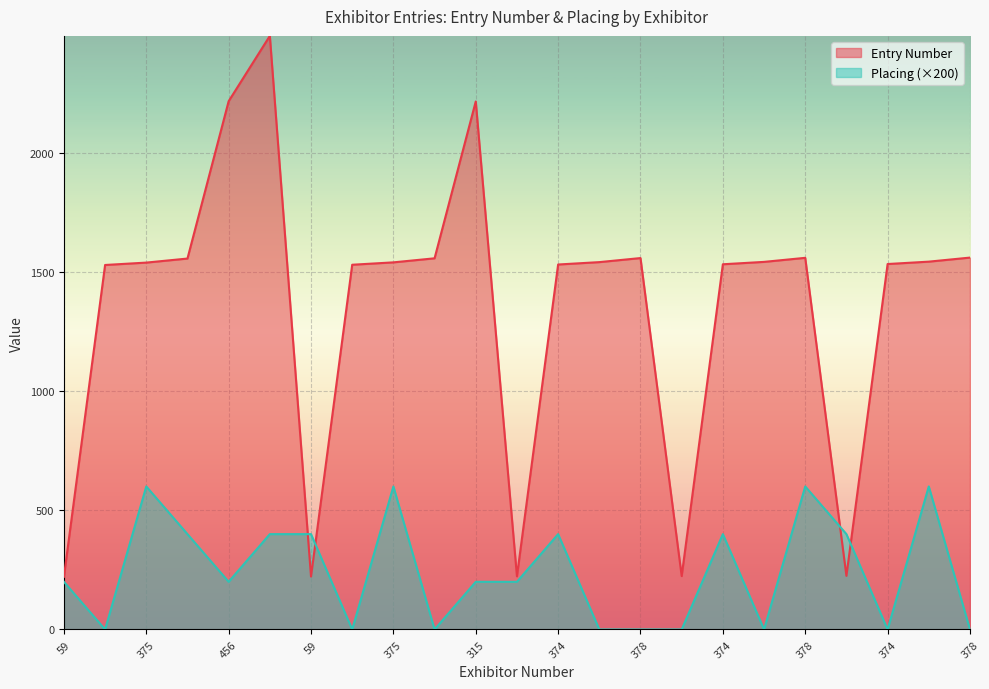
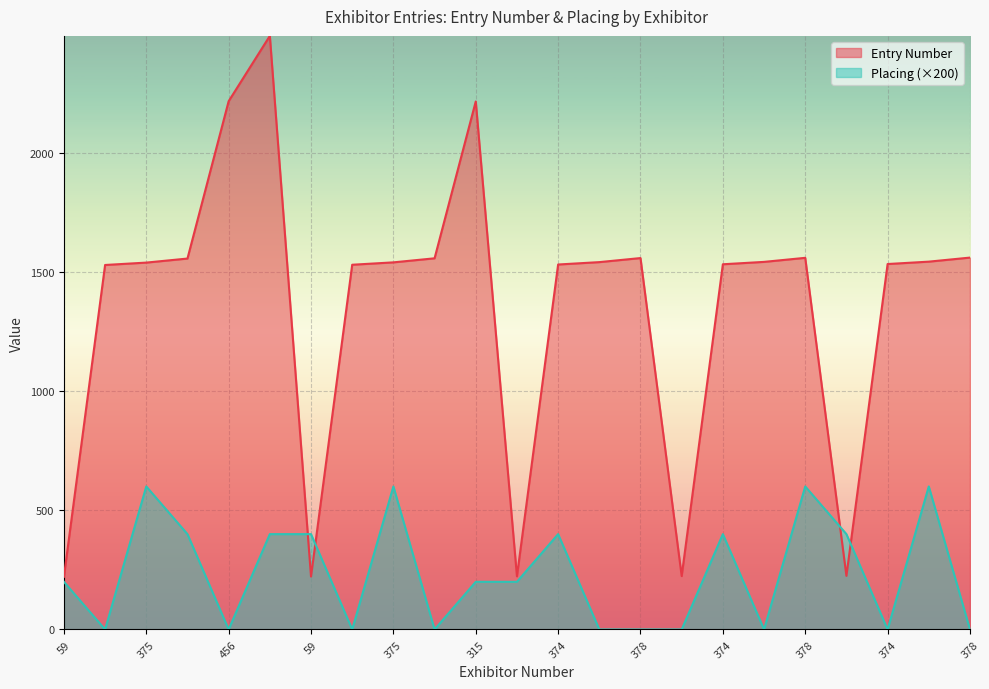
Placing (×200), 456: 200 -> 0
